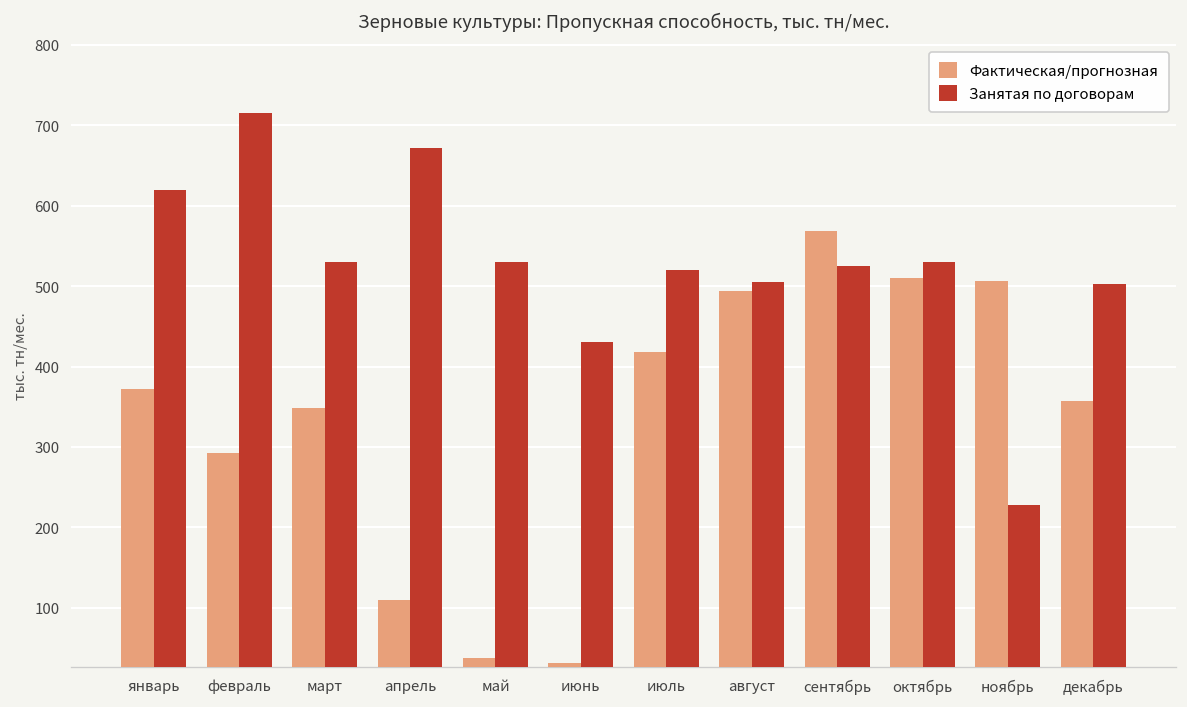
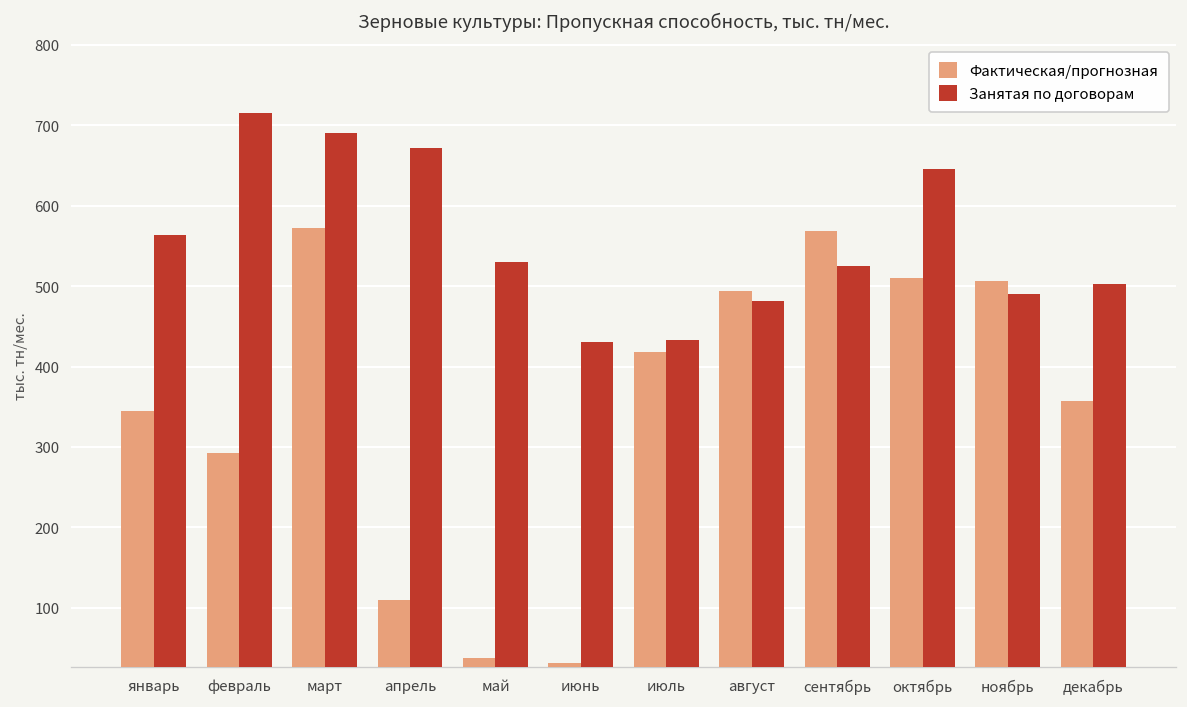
Фактическая/прогнозная, январь: 370 -> 350
Занятая по договорам, январь: 620 -> 560
Фактическая/прогнозная, март: 350 -> 570
Занятая по договорам, март: 530 -> 690
Занятая по договорам, июль: 520 -> 430
Занятая по договорам, август: 510 -> 480
Занятая по договорам, октябрь: 530 -> 650
Занятая по договорам, ноябрь: 230 -> 490
